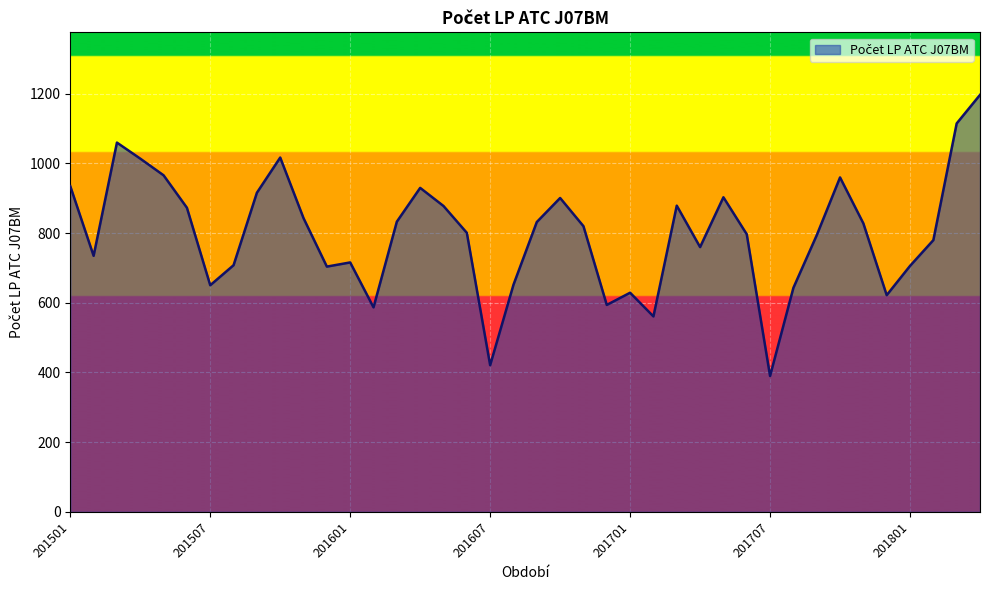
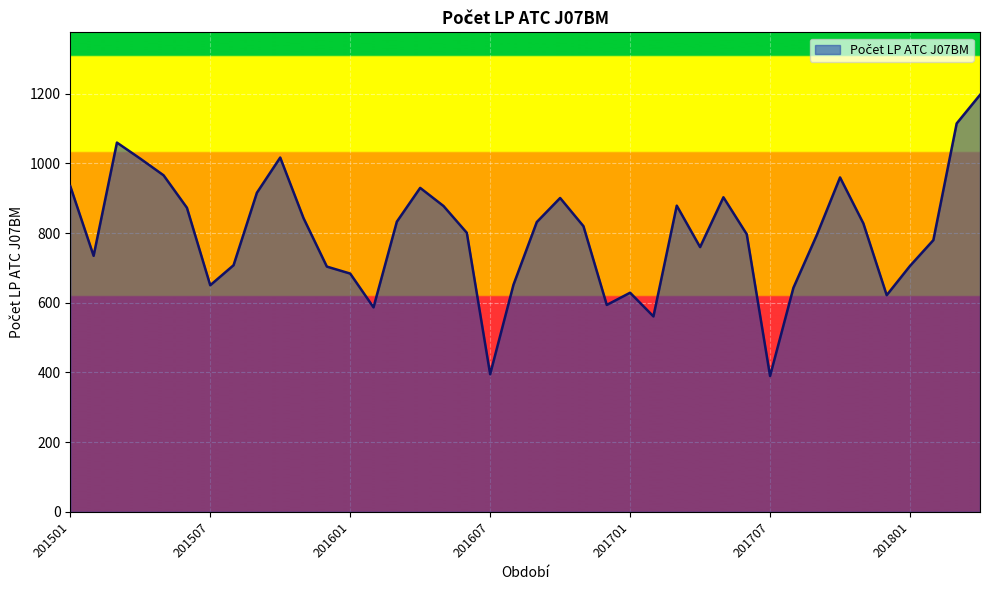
201601: 720 -> 680
201607: 420 -> 400
